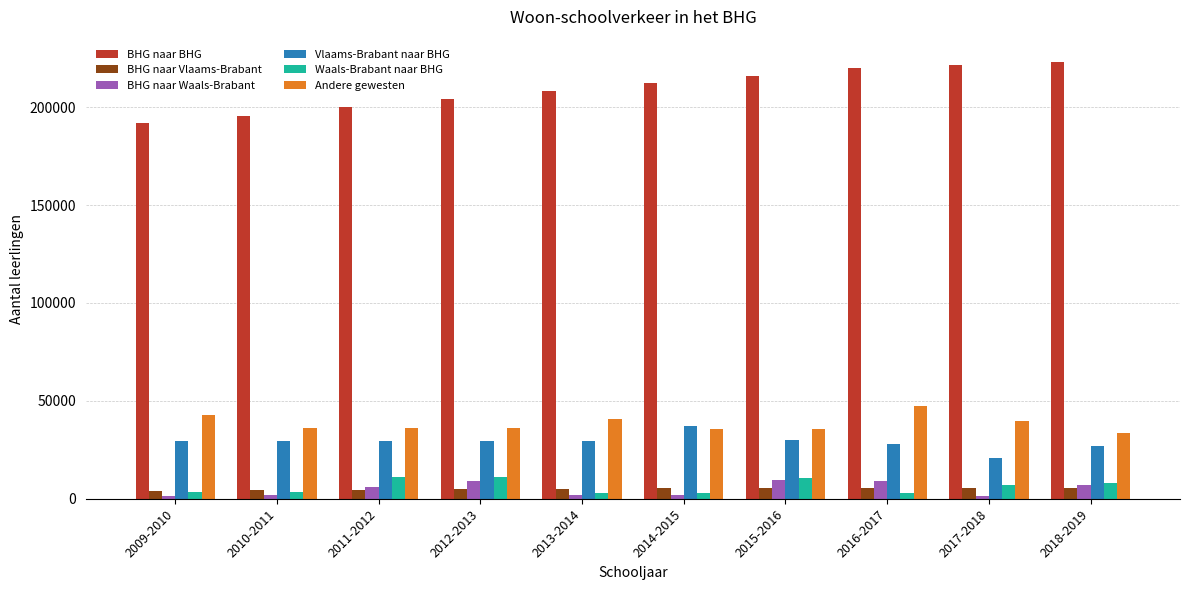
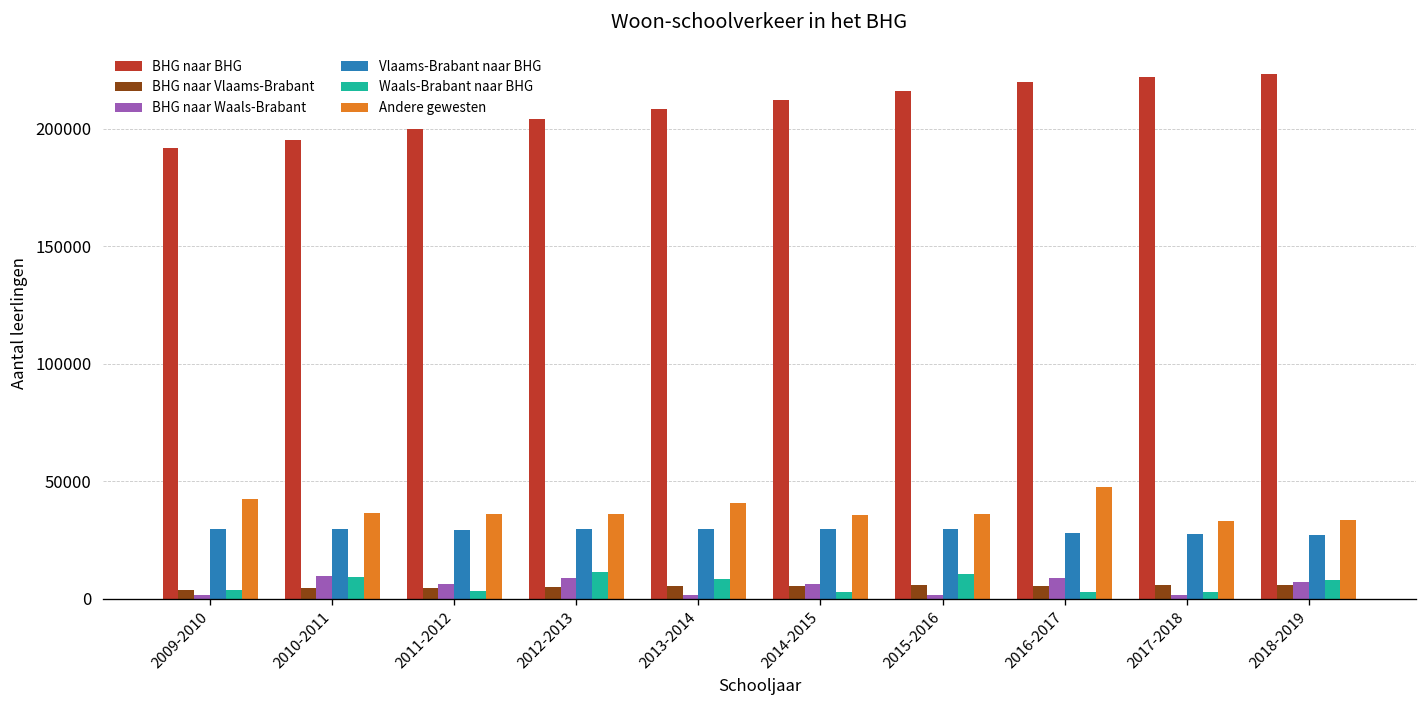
BHG naar Waals-Brabant, 2010-2011: 2000 -> 10000
Waals-Brabant naar BHG, 2010-2011: 3000 -> 9000
Waals-Brabant naar BHG, 2011-2012: 11000 -> 3000
Waals-Brabant naar BHG, 2013-2014: 3000 -> 9000
BHG naar Waals-Brabant, 2014-2015: 2000 -> 6000
Vlaams-Brabant naar BHG, 2014-2015: 37000 -> 30000
BHG naar Waals-Brabant, 2015-2016: 9000 -> 2000
Vlaams-Brabant naar BHG, 2017-2018: 21000 -> 28000
Waals-Brabant naar BHG, 2017-2018: 7000 -> 3000
Andere gewesten, 2017-2018: 40000 -> 33000
